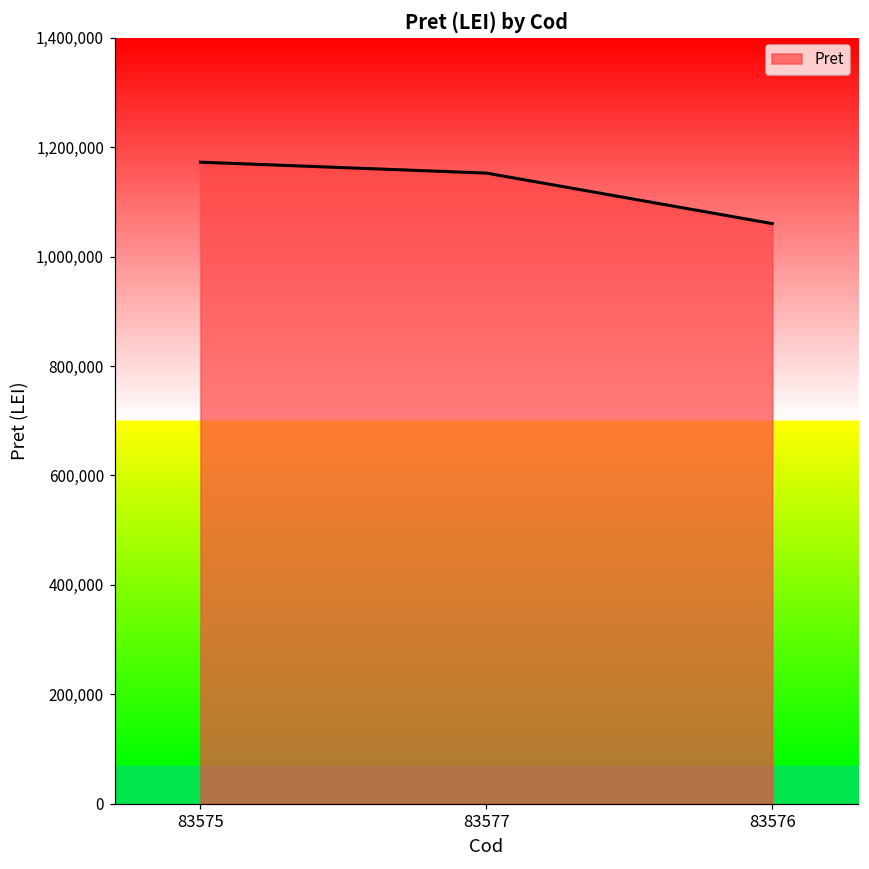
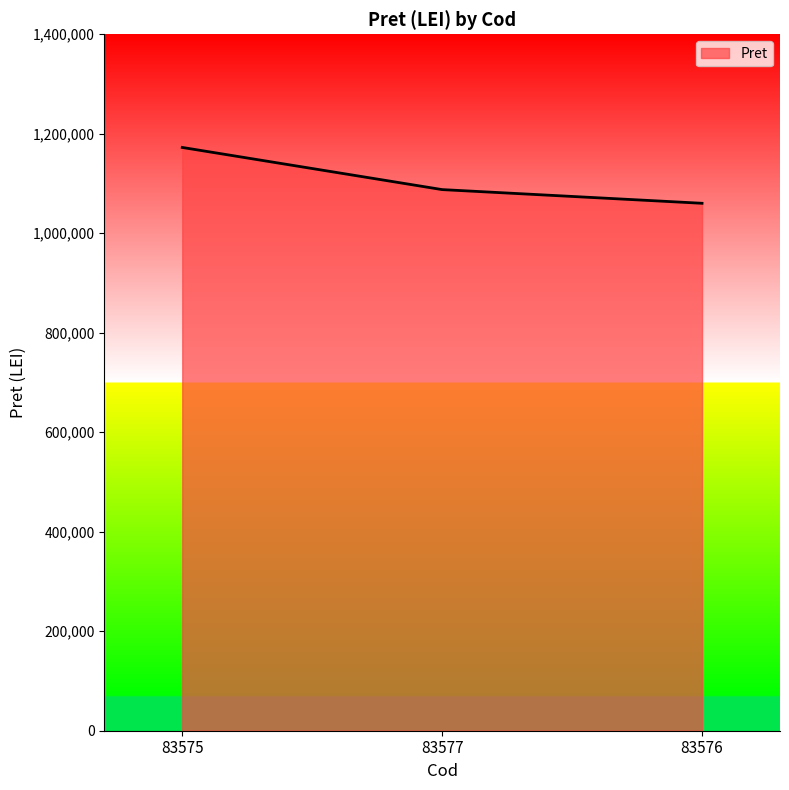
83577: 1,150,000 -> 1,090,000
